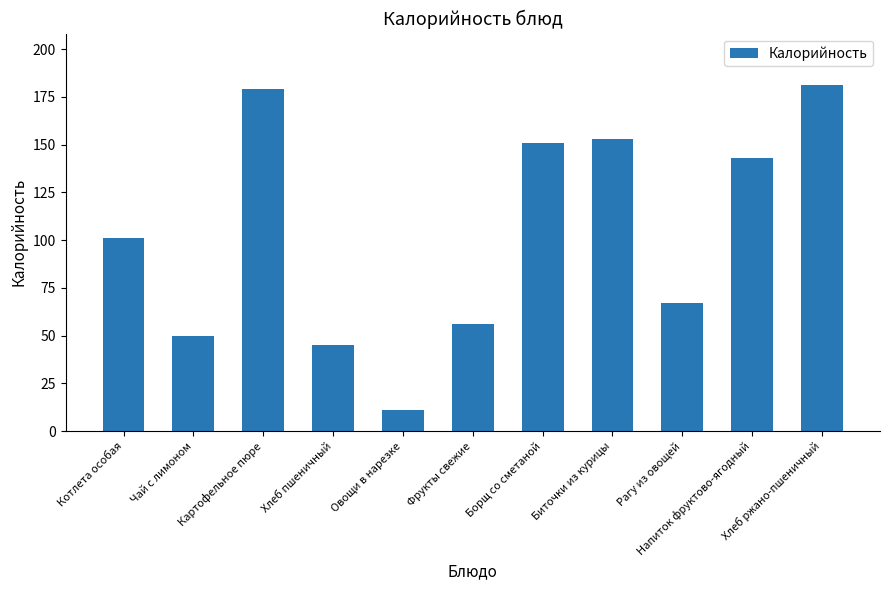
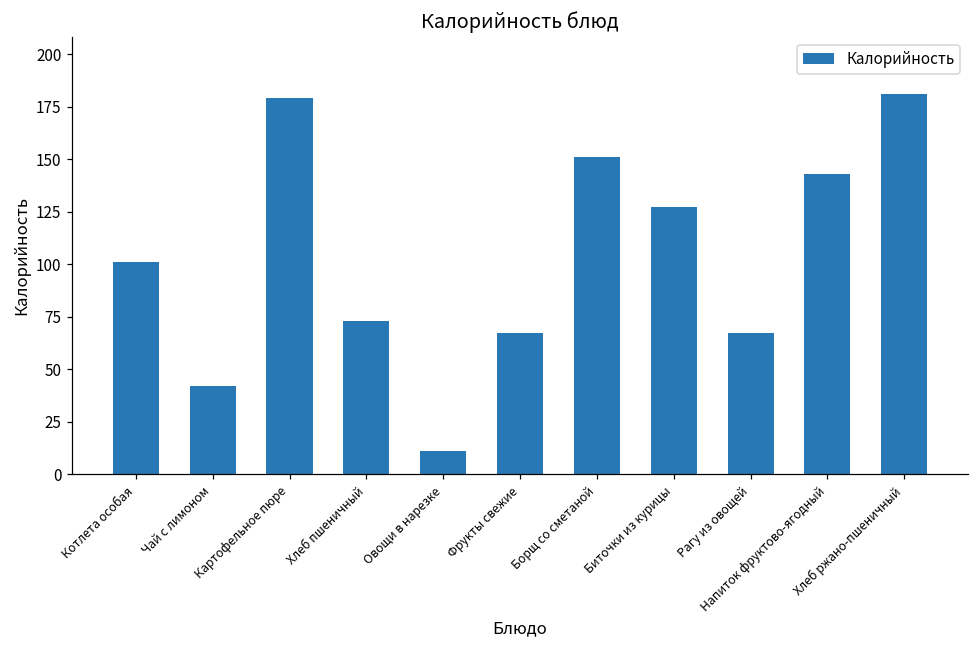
Чай с лимоном: 50 -> 42
Хлеб пшеничный: 45 -> 73
Фрукты свежие: 56 -> 67
Биточки из курицы: 153 -> 127
